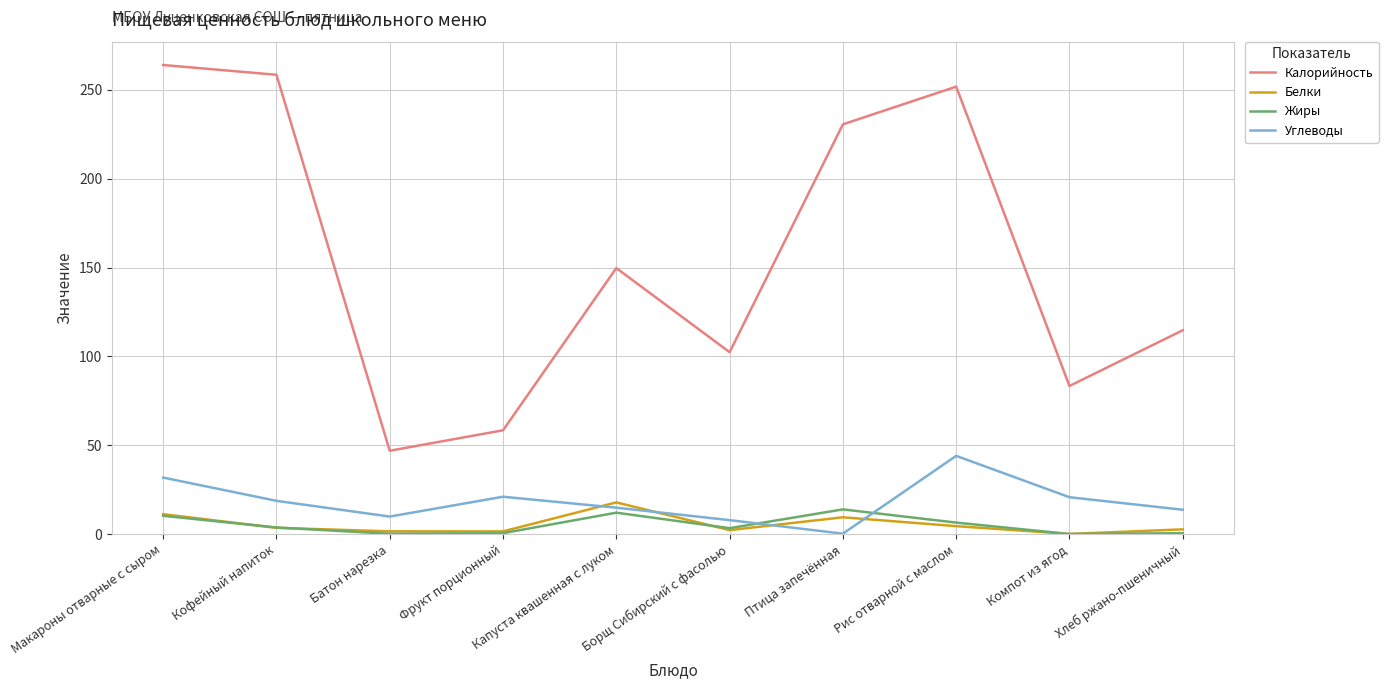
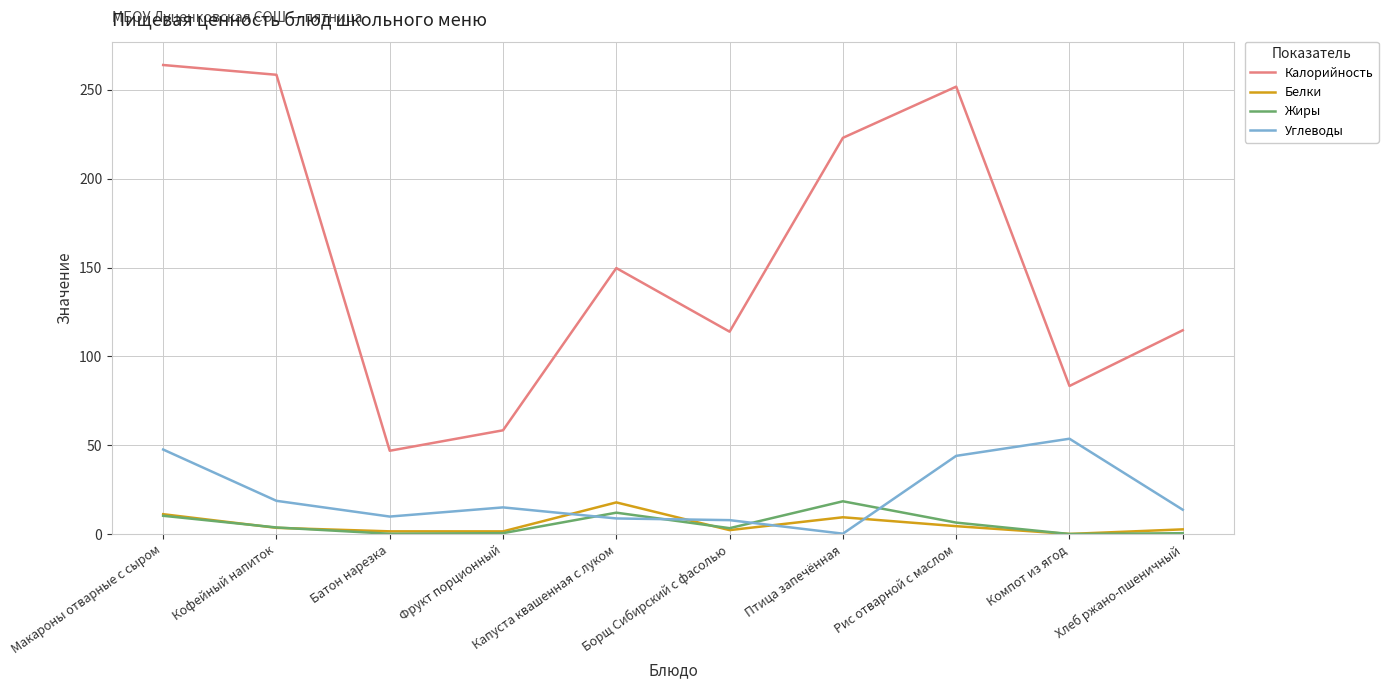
Углеводы, Макароны отварные с сыром: 32 -> 48
Углеводы, Фрукт порционный: 21 -> 15
Углеводы, Капуста квашенная с луком: 15 -> 9
Калорийность, Борщ Сибирский с фасолью: 102 -> 114
Калорийность, Птица запечённая: 231 -> 223
Жиры, Птица запечённая: 14 -> 18
Углеводы, Компот из ягод: 21 -> 54
